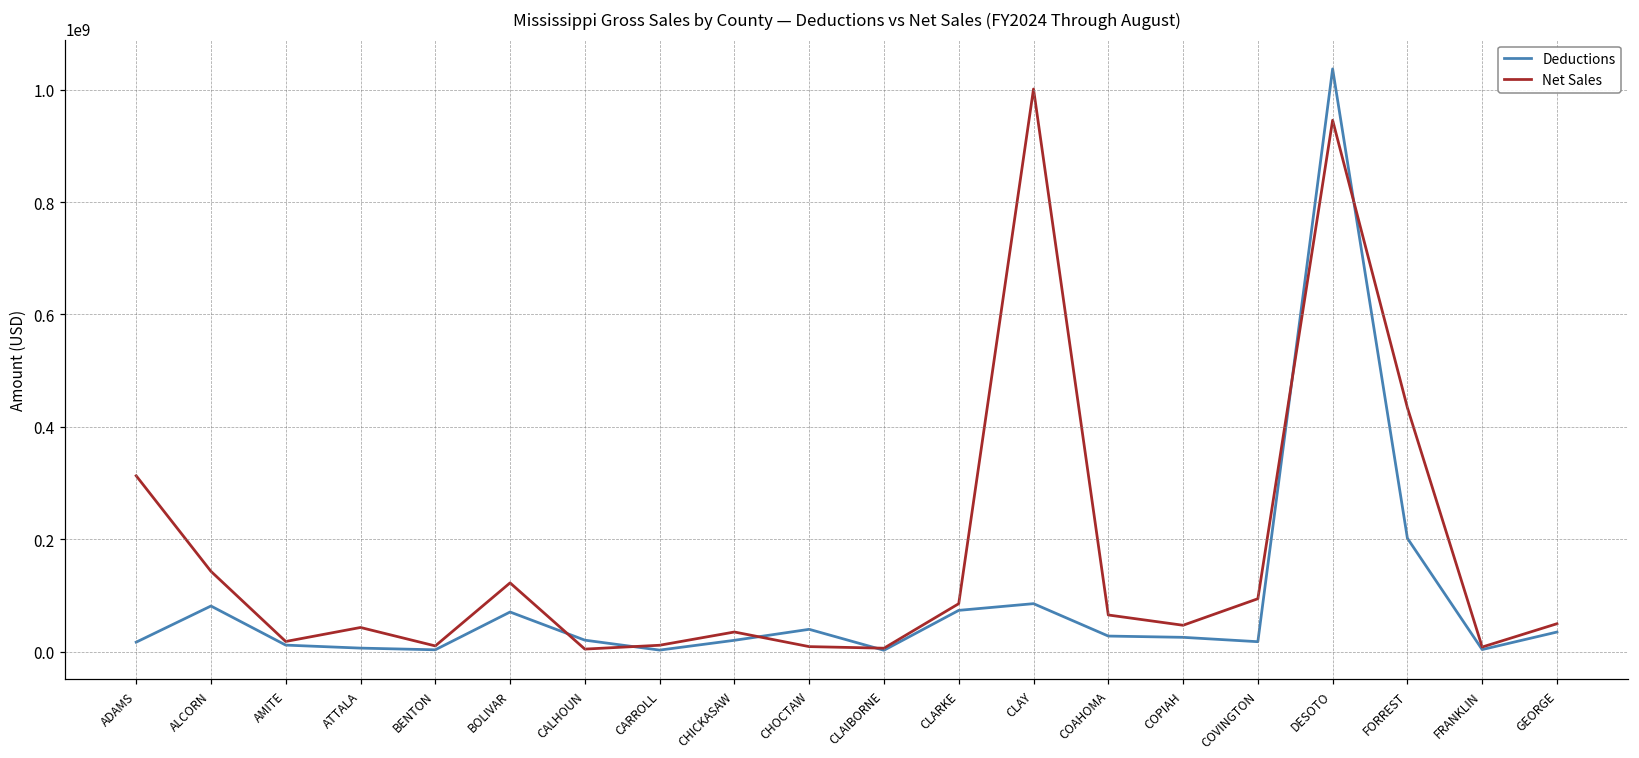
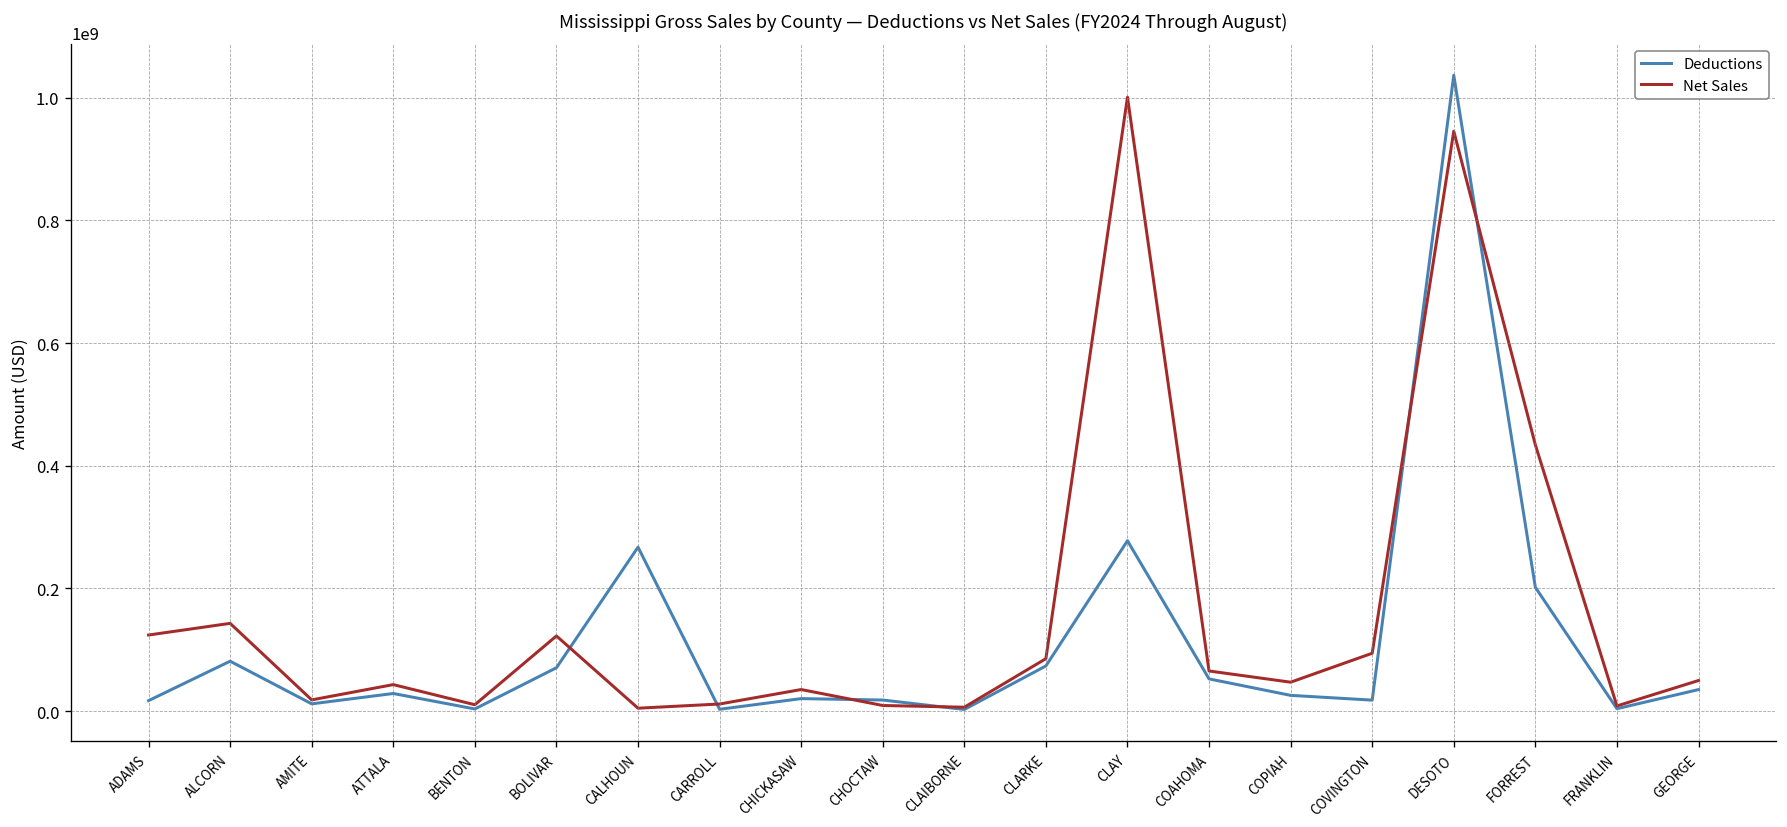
Net Sales, ADAMS: 310000000 -> 120000000
Deductions, ATTALA: 10000000 -> 30000000
Deductions, CALHOUN: 20000000 -> 270000000
Deductions, CHOCTAW: 40000000 -> 20000000
Deductions, CLAY: 90000000 -> 280000000
Deductions, COAHOMA: 30000000 -> 50000000
